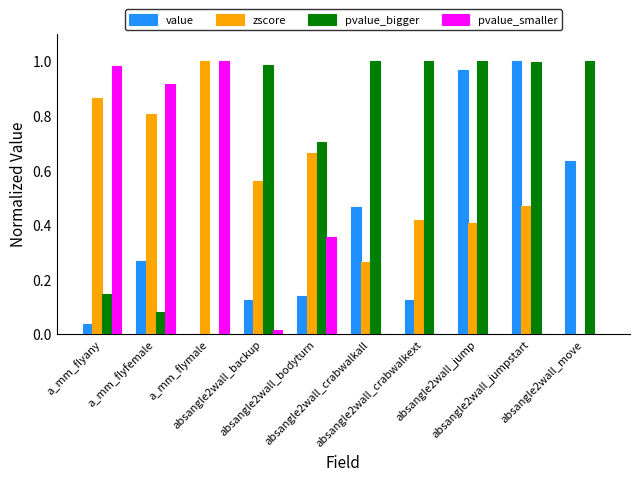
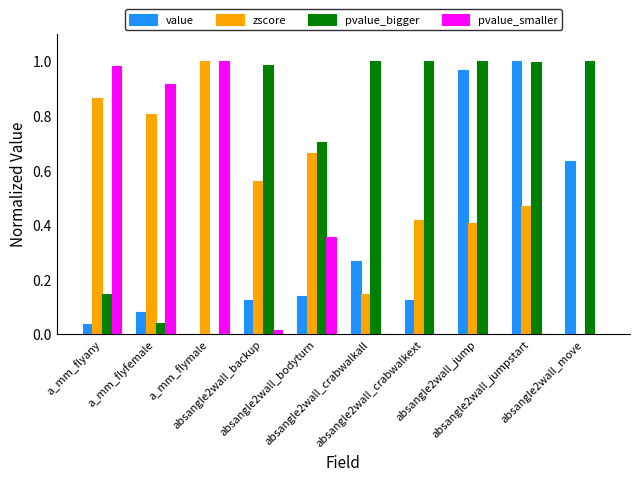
value, a_mm_flyfemale: 0.27 -> 0.08
pvalue_bigger, a_mm_flyfemale: 0.08 -> 0.04
value, absangle2wall_crabwalkall: 0.47 -> 0.27
zscore, absangle2wall_crabwalkall: 0.26 -> 0.15
